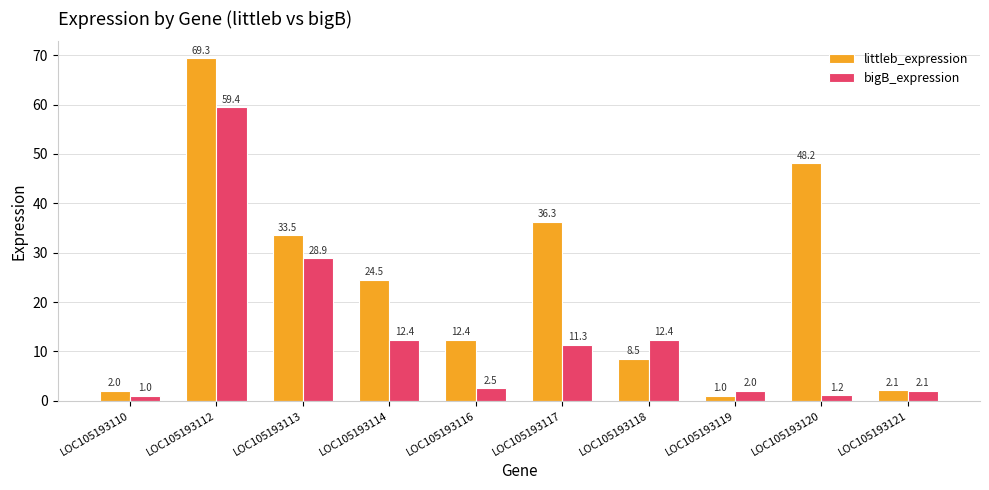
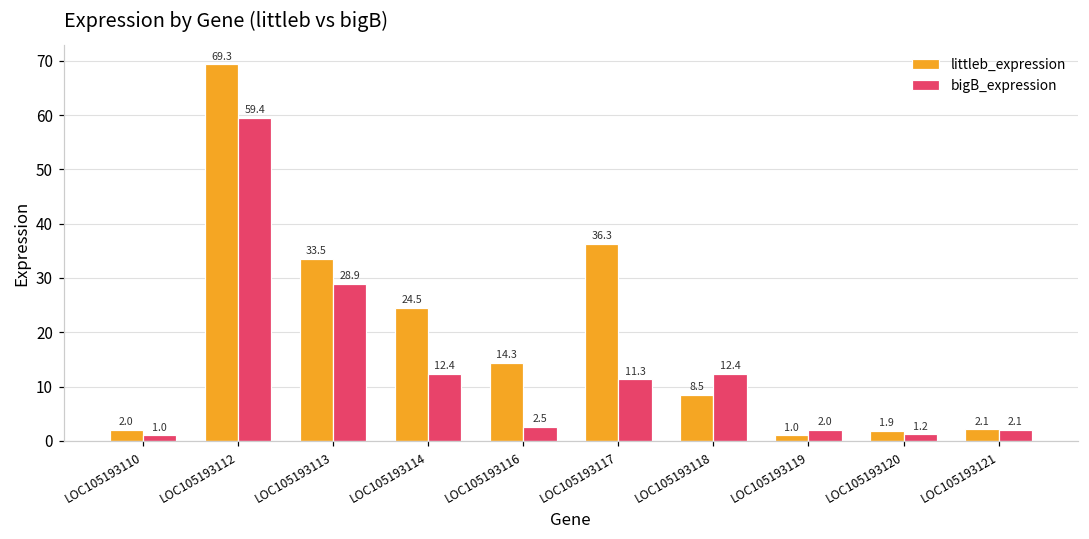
littleb_expression, LOC105193116: 12.4 -> 14.3
littleb_expression, LOC105193120: 48.2 -> 1.9
